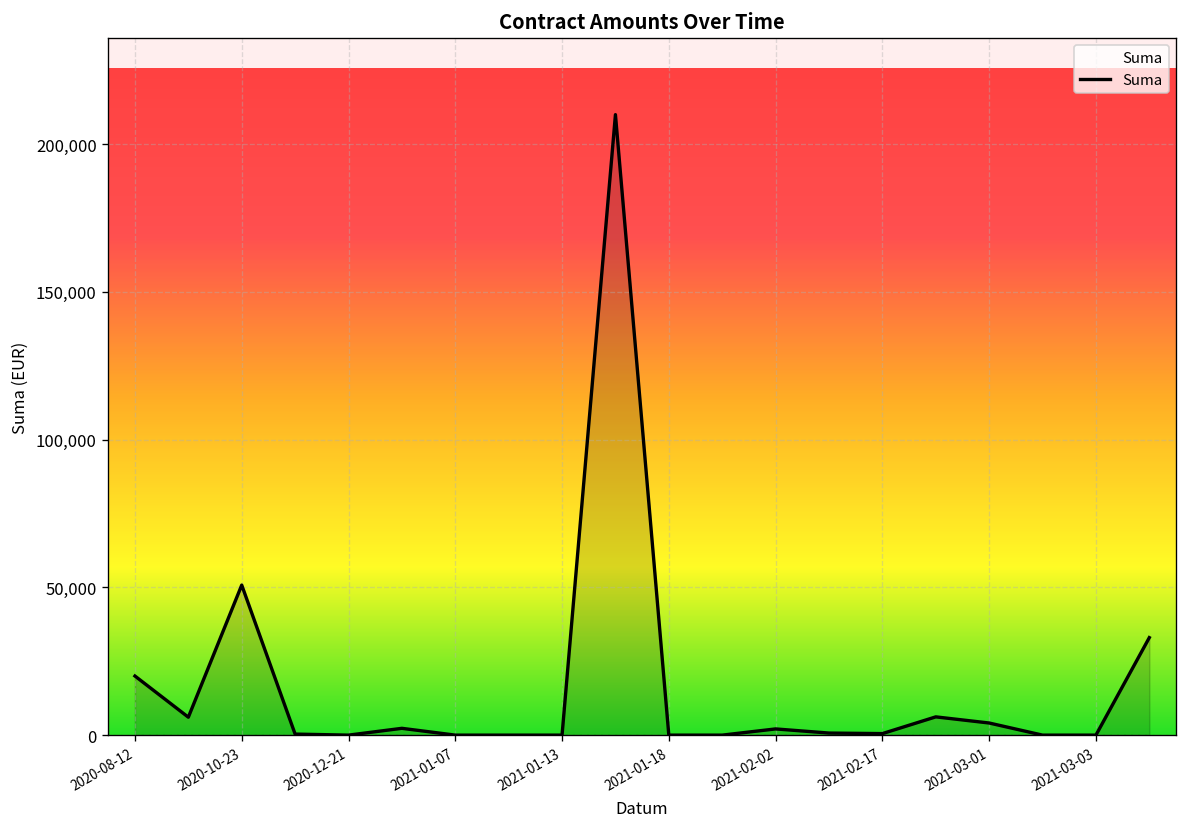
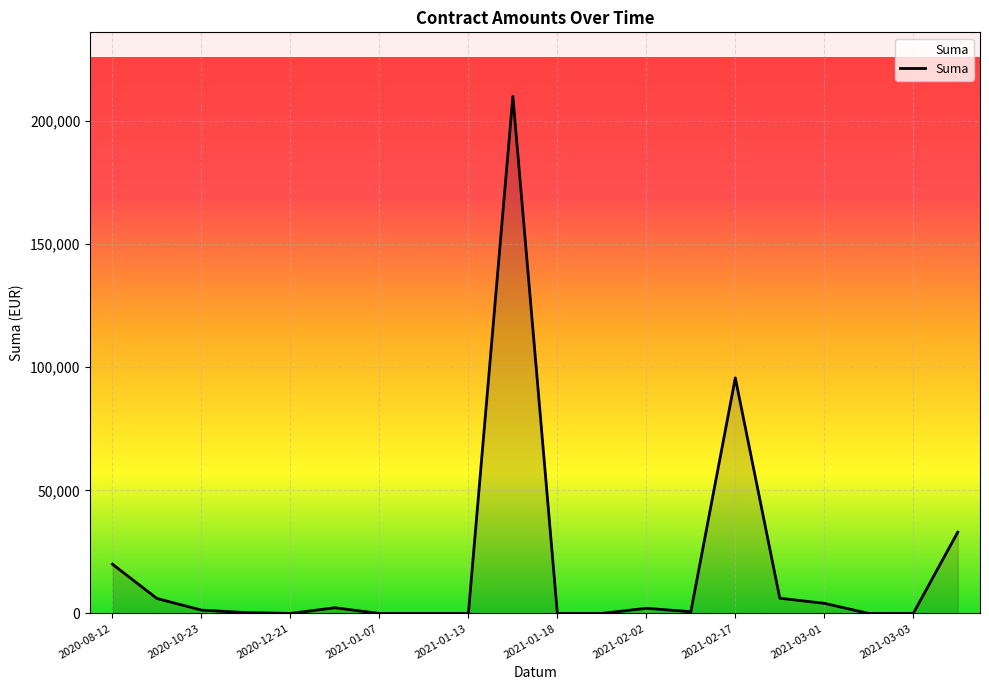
2020-10-23: 51,000 -> 1,000
2021-02-17: 1,000 -> 96,000
